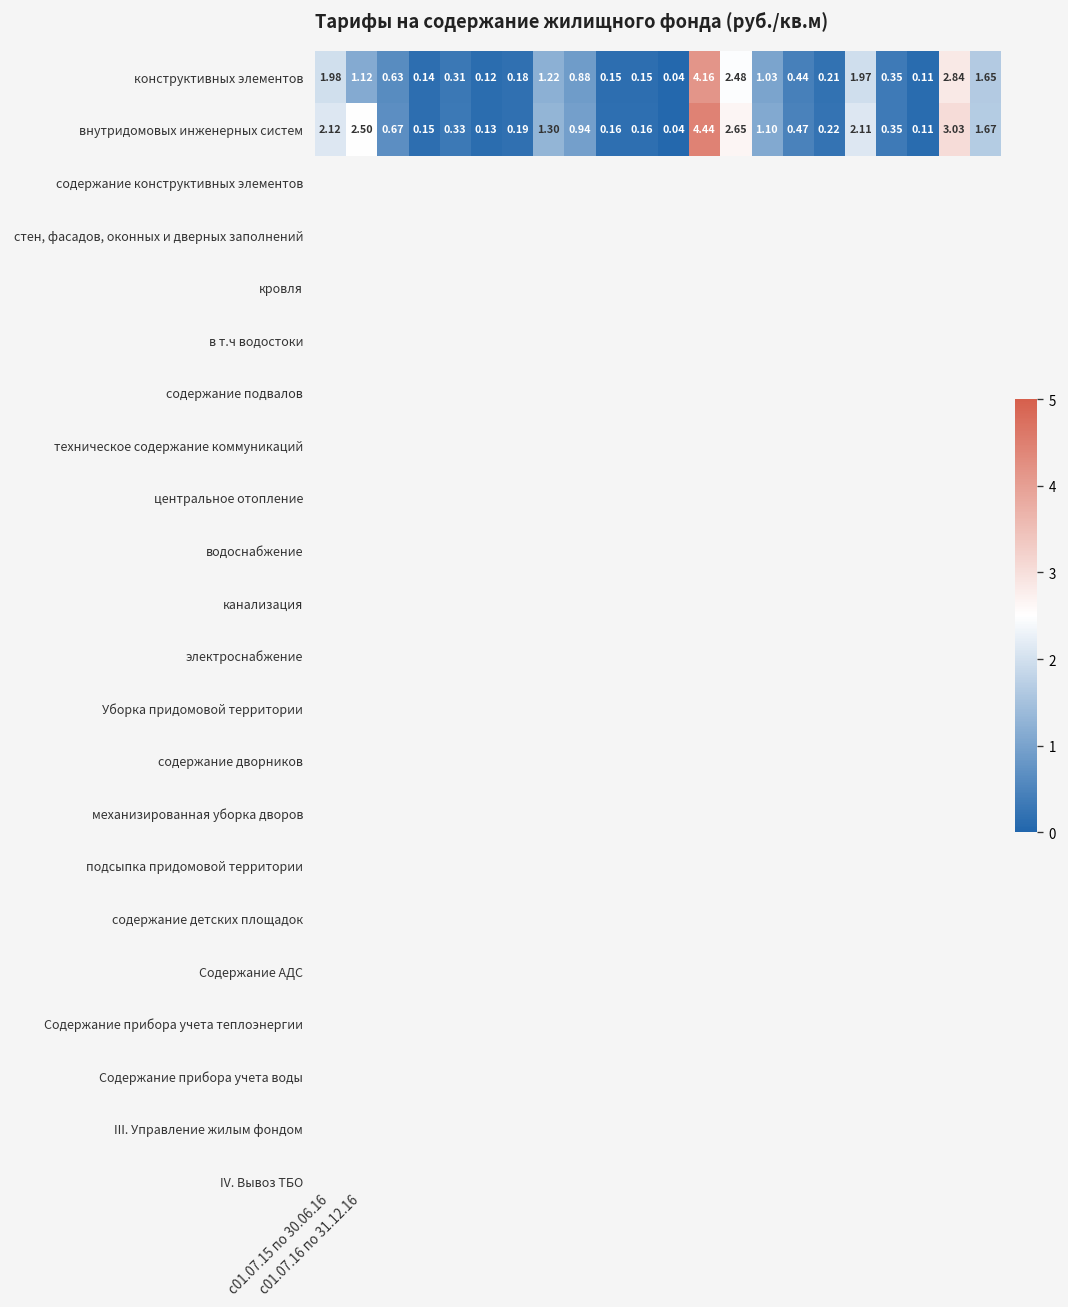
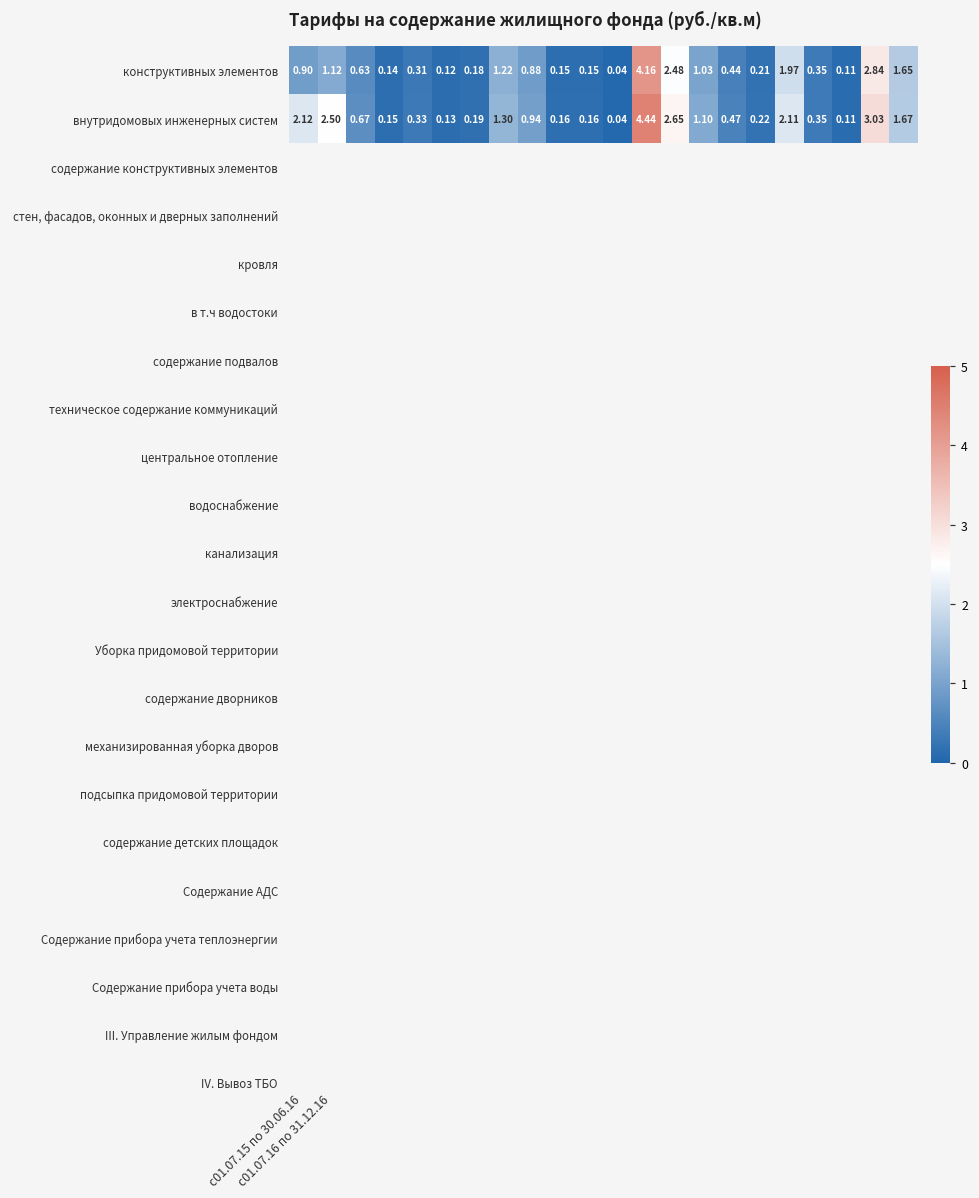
конструктивных элементов, с01.07.15 по 30.06.16: 1.98 -> 0.90
